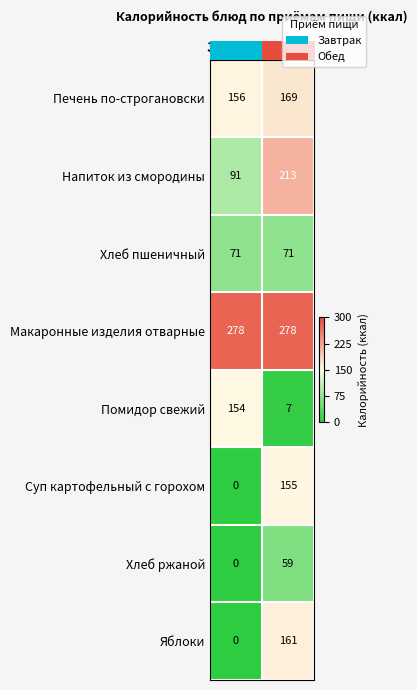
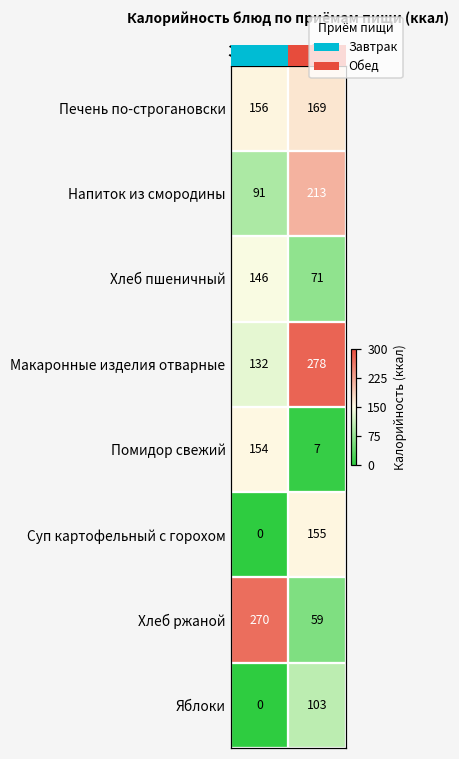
Хлеб пшеничный, Завтрак: 71 -> 146
Макаронные изделия отварные, Завтрак: 278 -> 132
Хлеб ржаной, Завтрак: 0 -> 270
Яблоки, Обед: 161 -> 103
